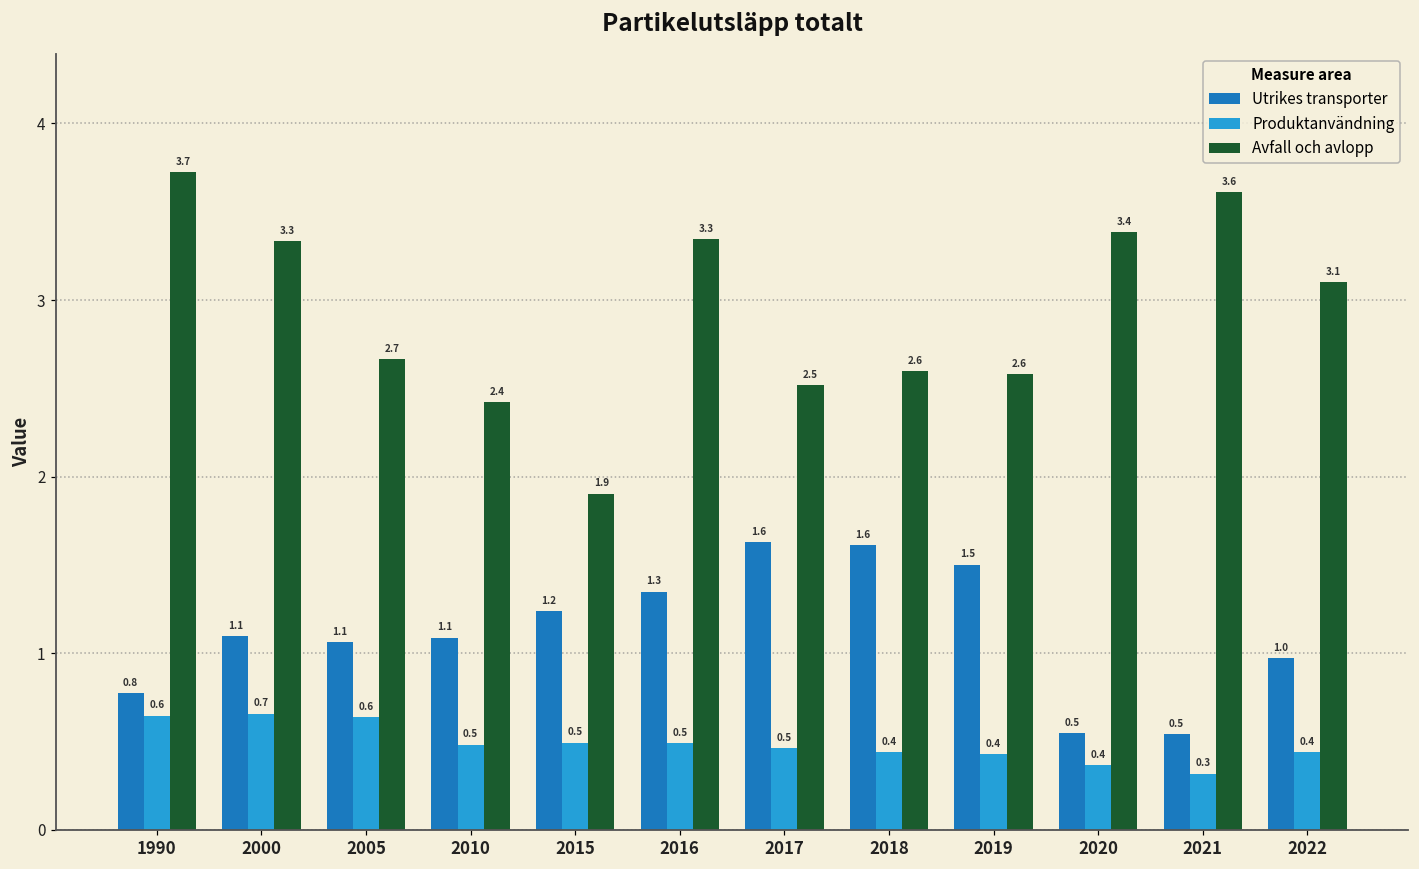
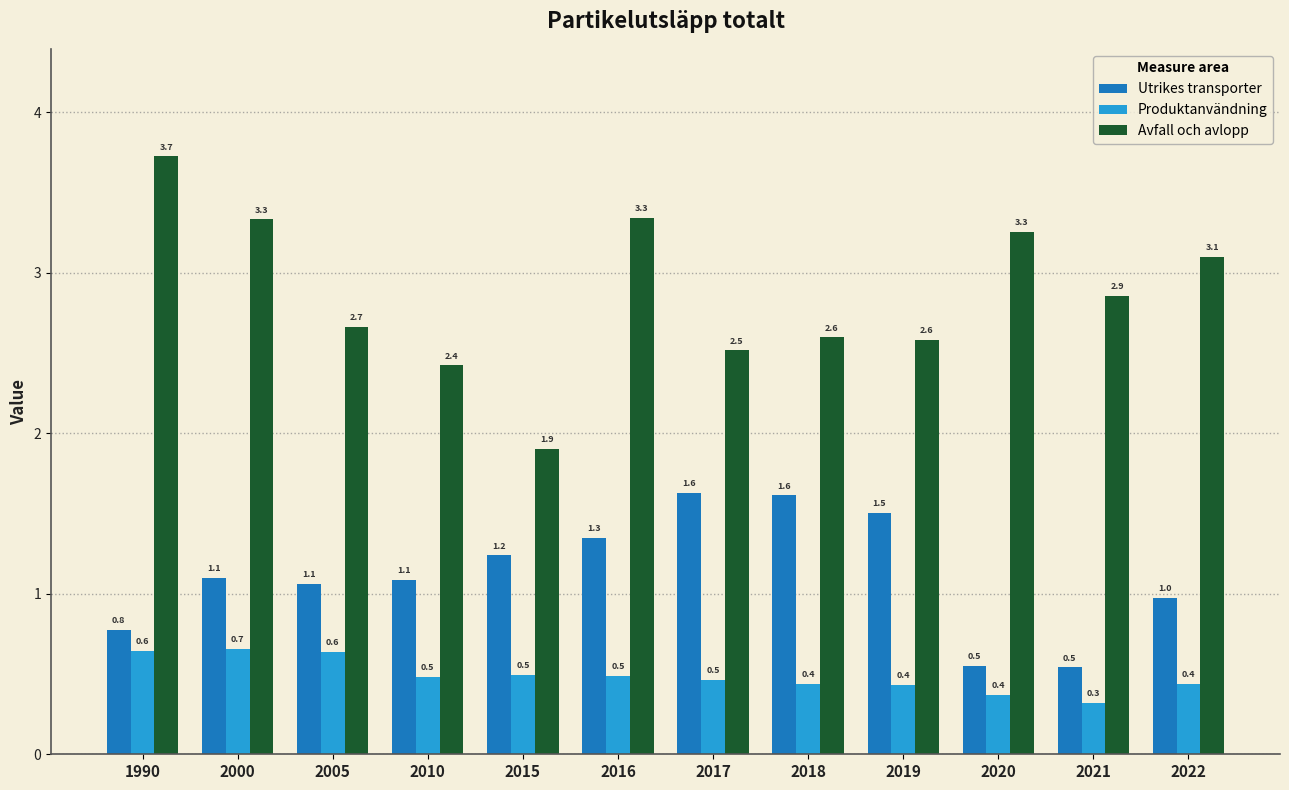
Avfall och avlopp, 2020: 3.4 -> 3.3
Avfall och avlopp, 2021: 3.6 -> 2.9
